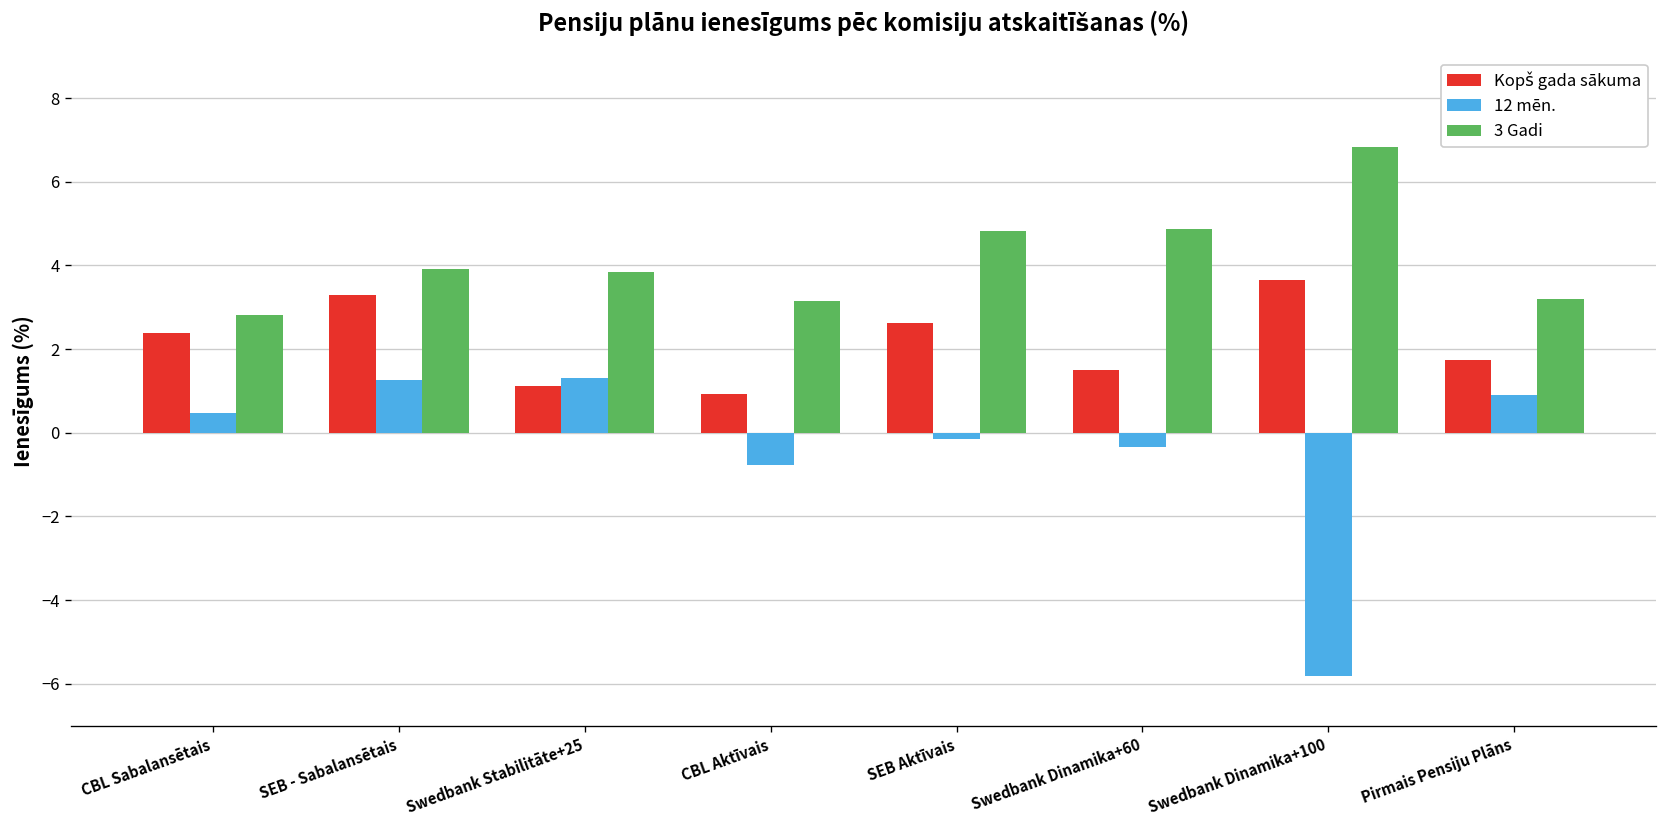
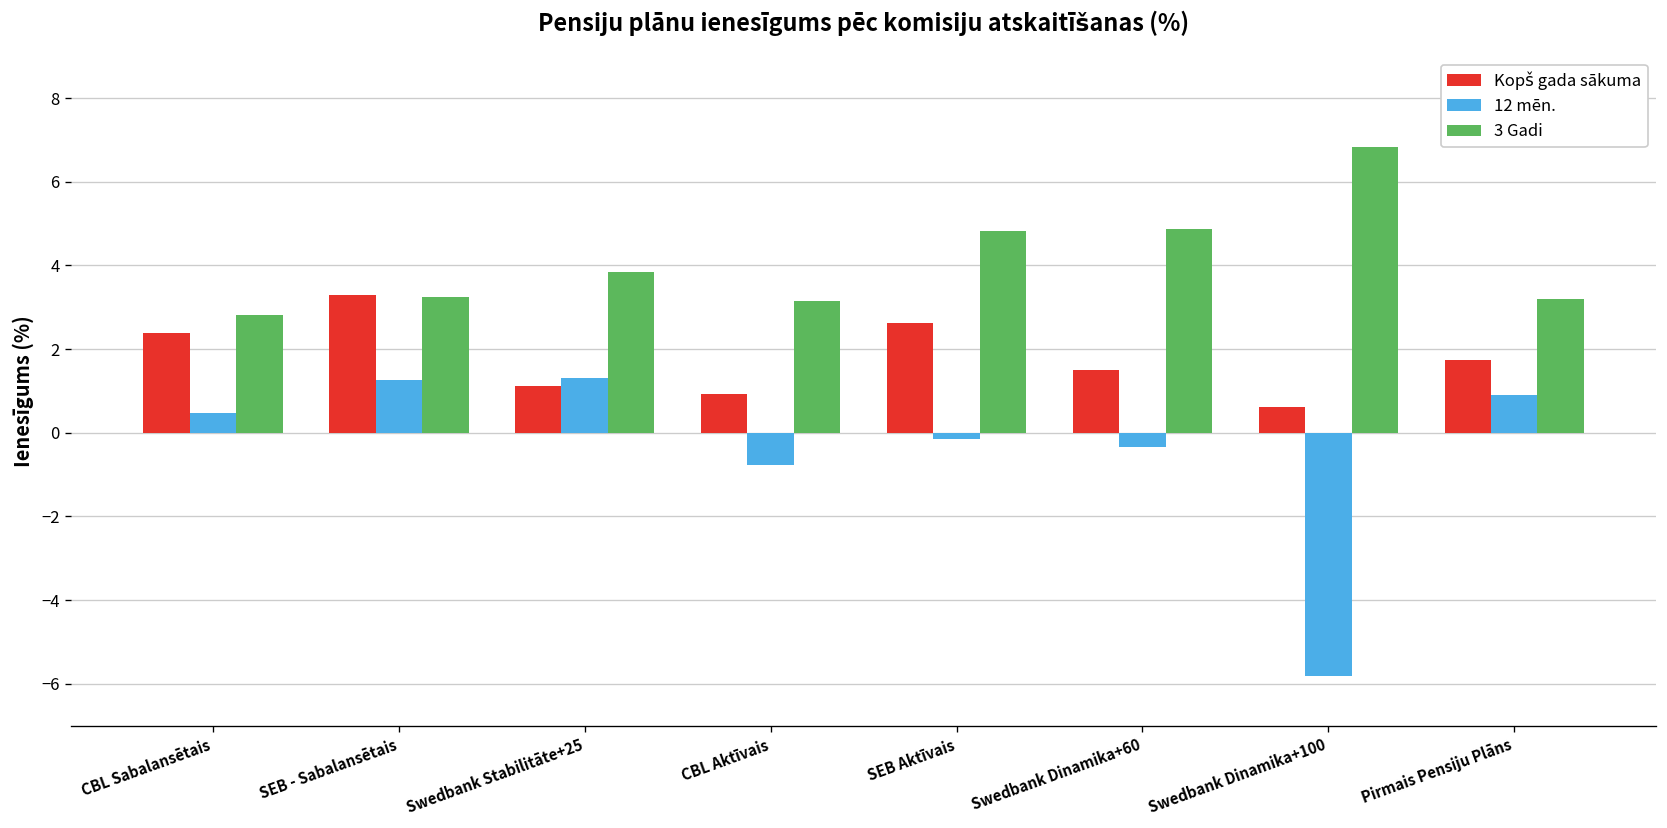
3 Gadi, SEB - Sabalansētais: 3.9 -> 3.3
Kopš gada sākuma, Swedbank Dinamika+100: 3.6 -> 0.6
